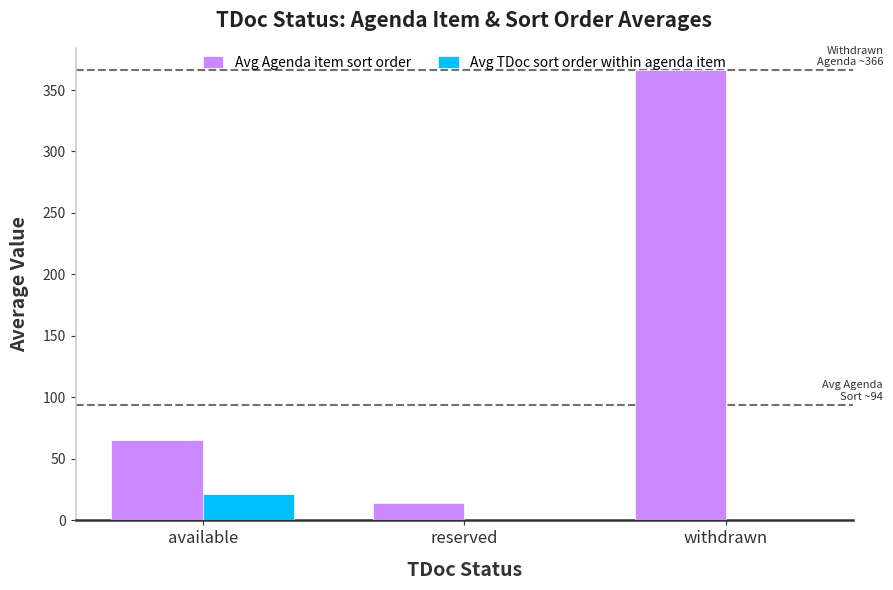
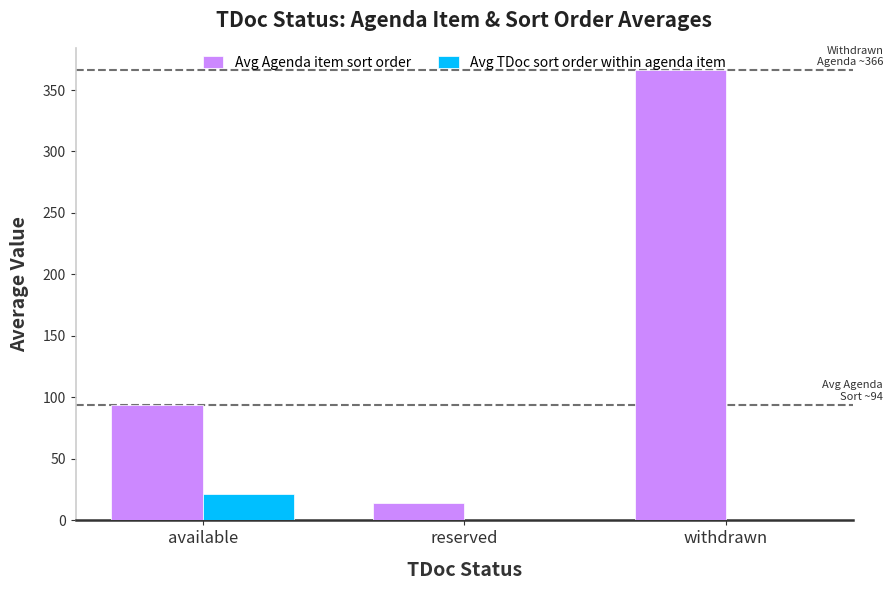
Avg Agenda item sort order, available: 65 -> 94
